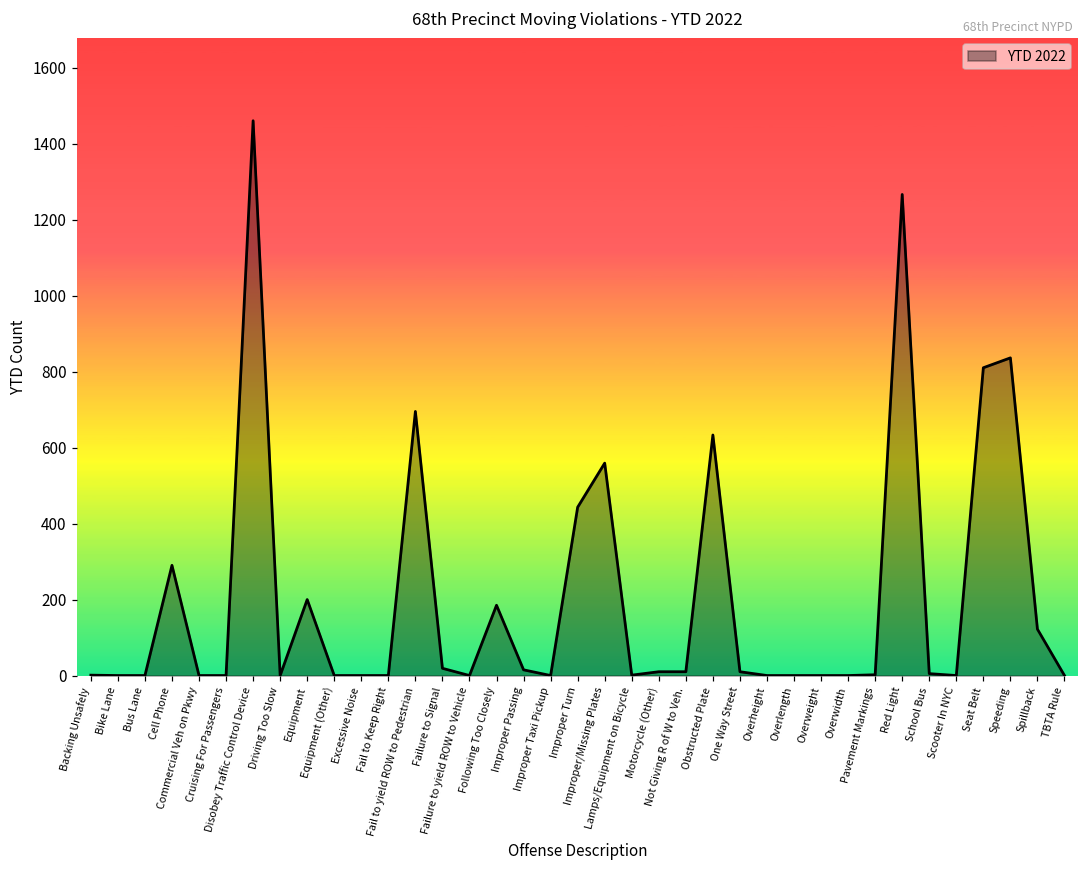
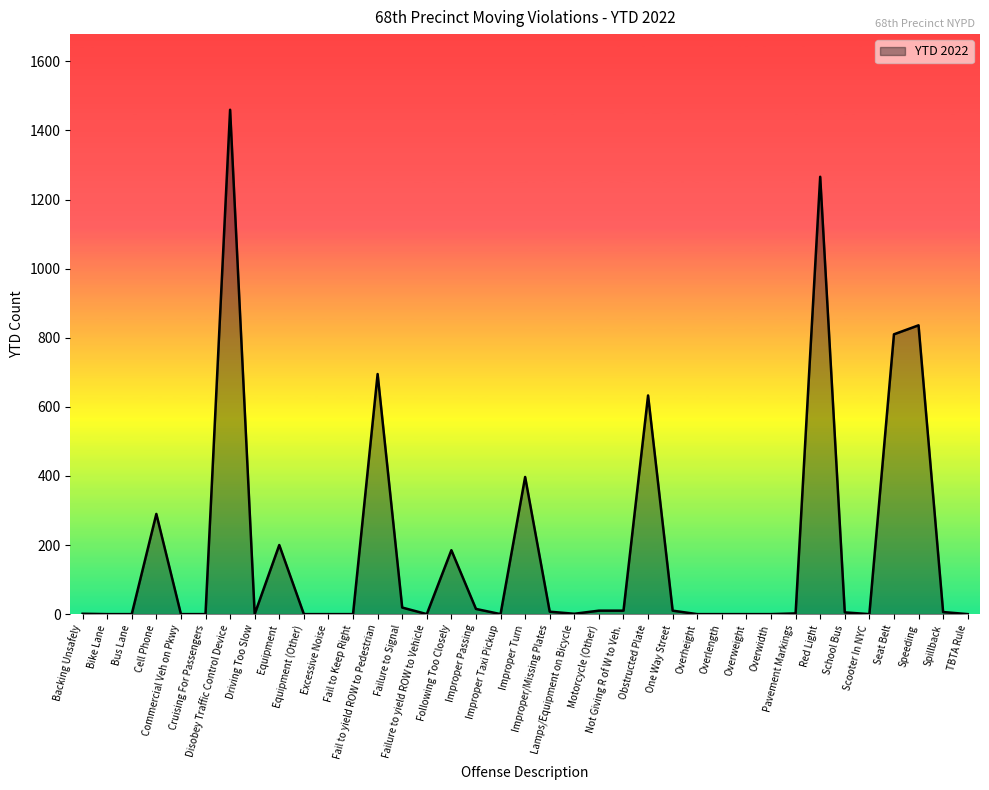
Improper Turn: 440 -> 400
Improper/Missing Plates: 560 -> 10
Spillback: 120 -> 10
